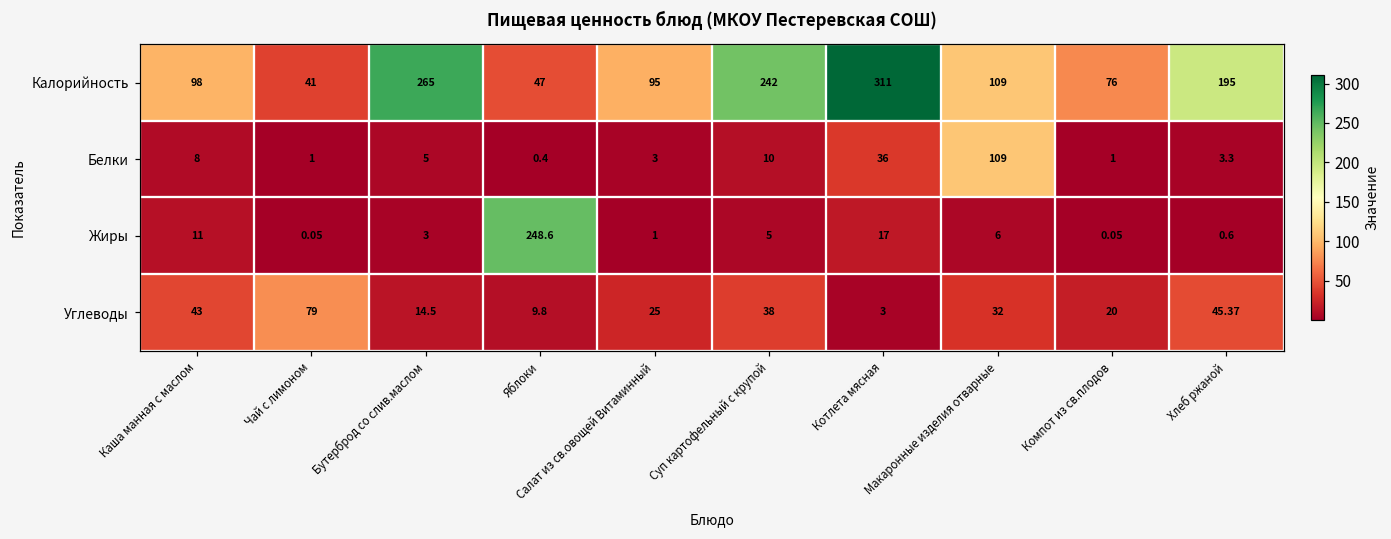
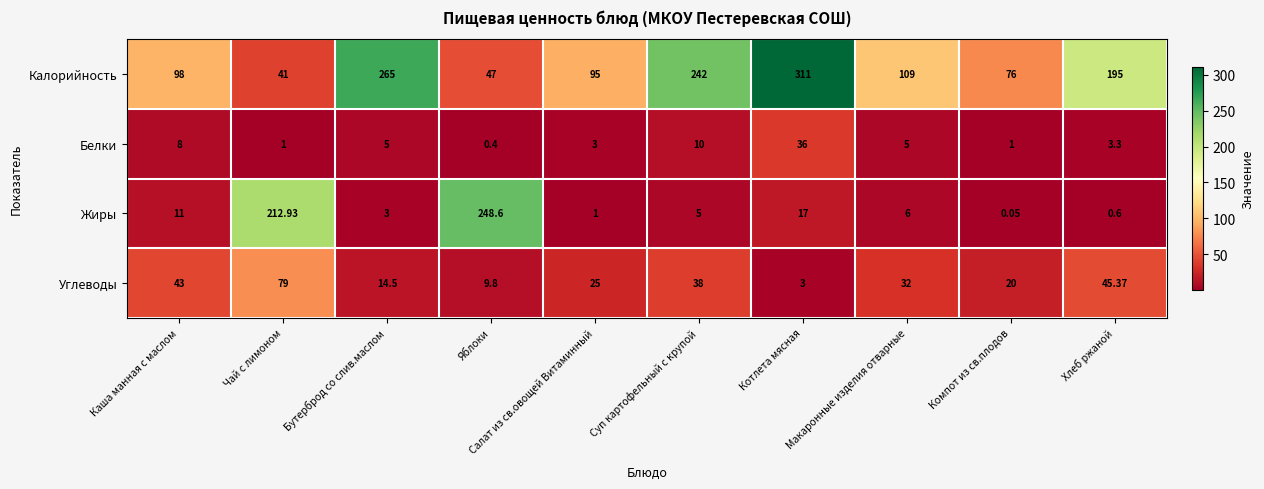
Белки, Макаронные изделия отварные: 109 -> 5
Жиры, Чай с лимоном: 0.05 -> 212.93
